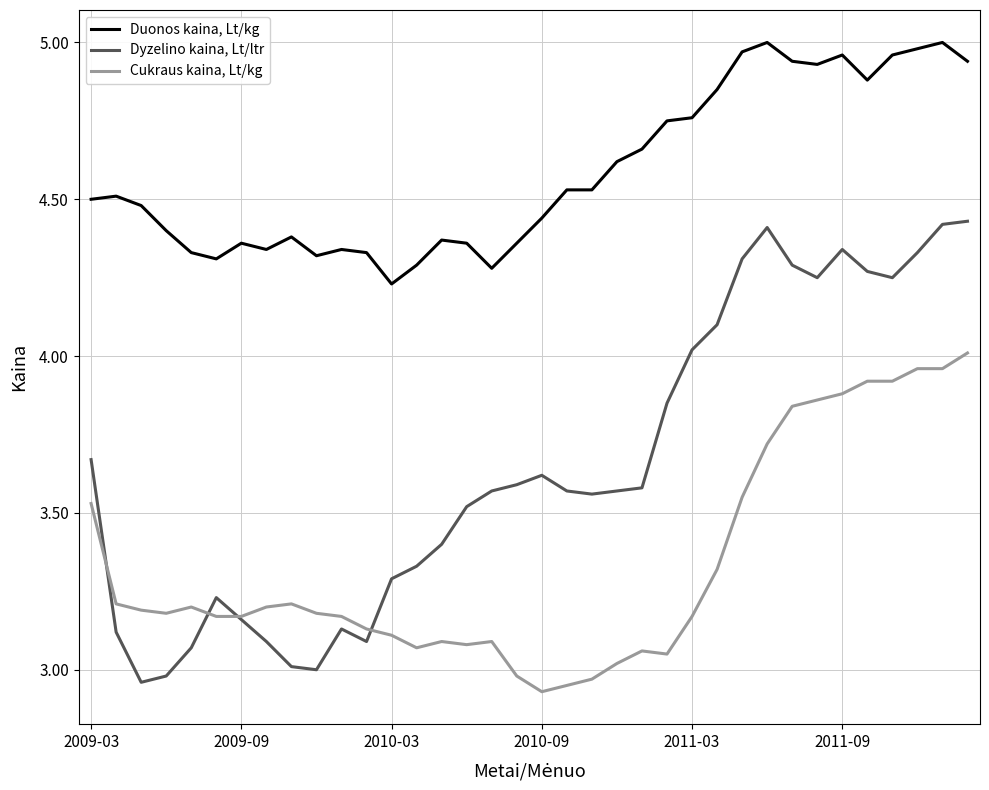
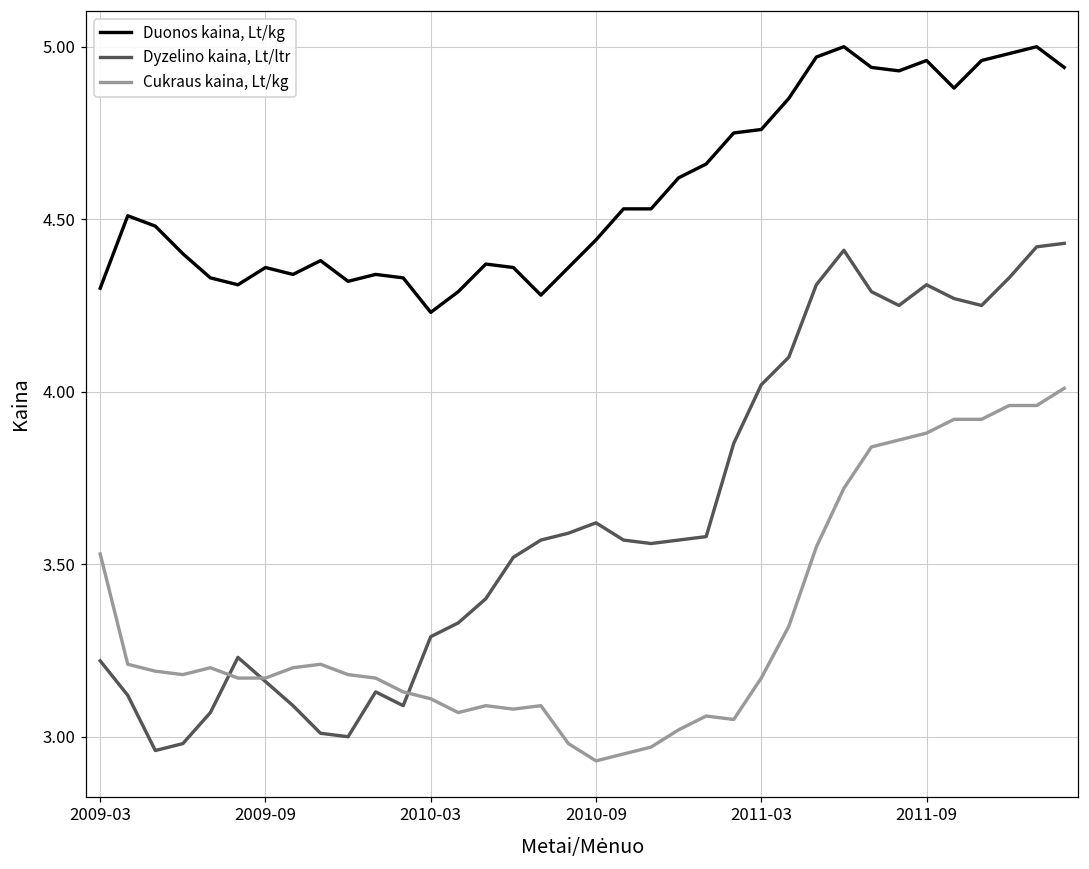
Duonos kaina, Lt/kg, 2009-03: 4.5 -> 4.3
Dyzelino kaina, Lt/ltr, 2009-03: 3.67 -> 3.22
Dyzelino kaina, Lt/ltr, 2011-09: 4.34 -> 4.31
